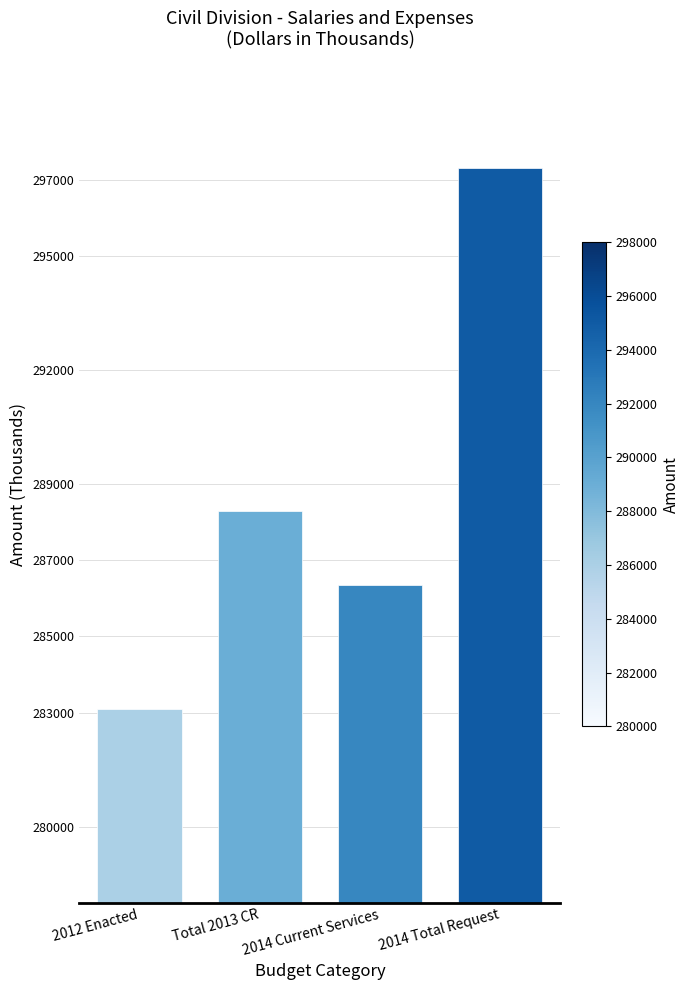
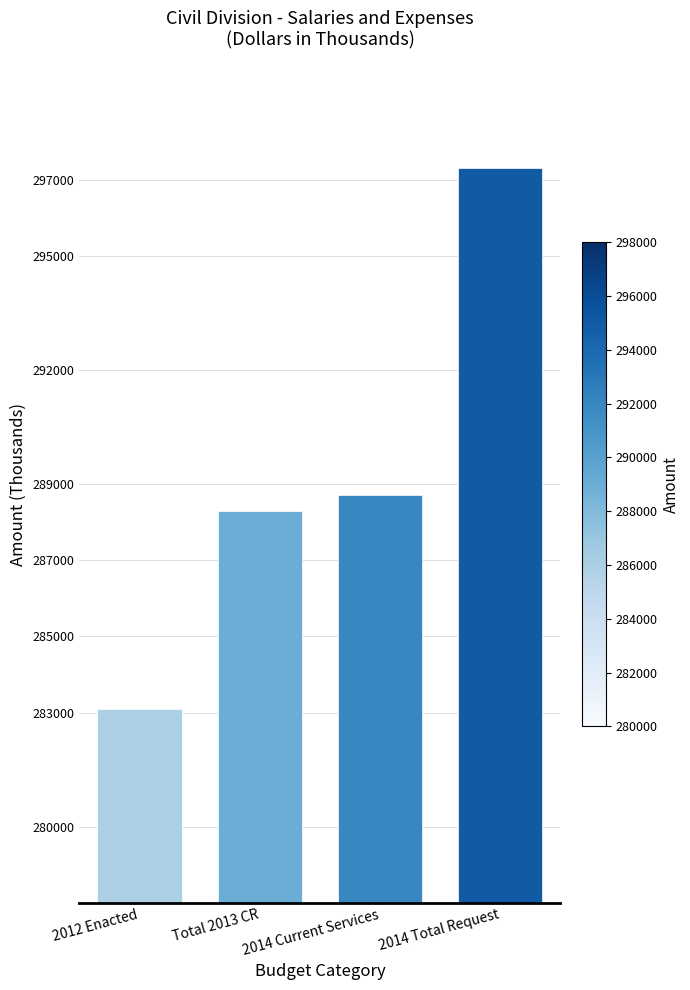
2014 Current Services: 286400 -> 288700
